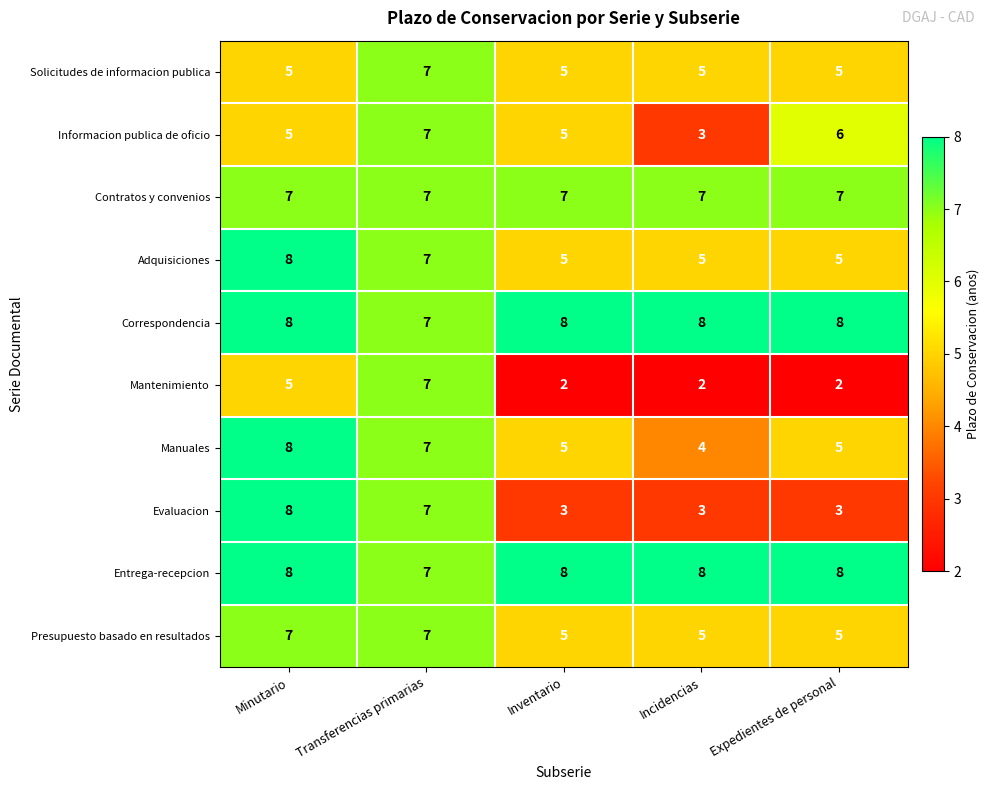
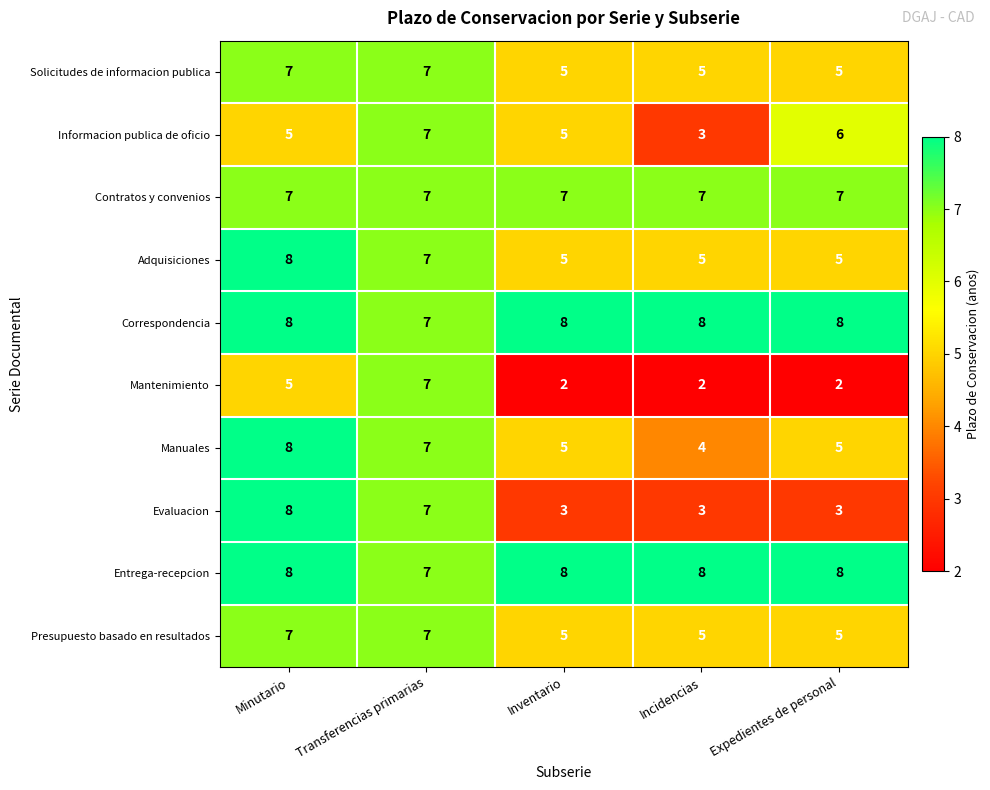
Solicitudes de informacion publica, Minutario: 5 -> 7
